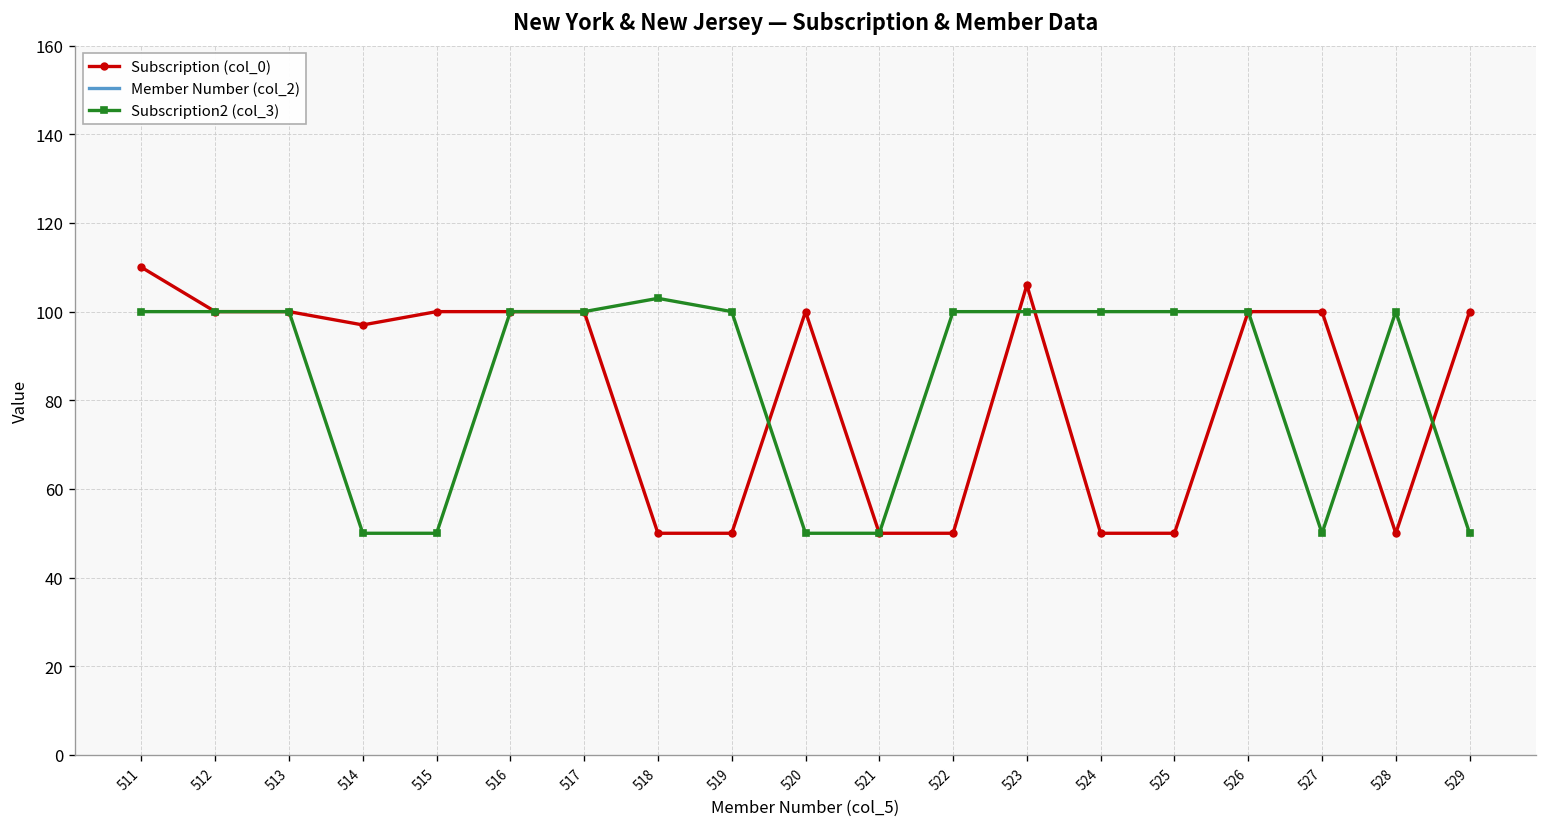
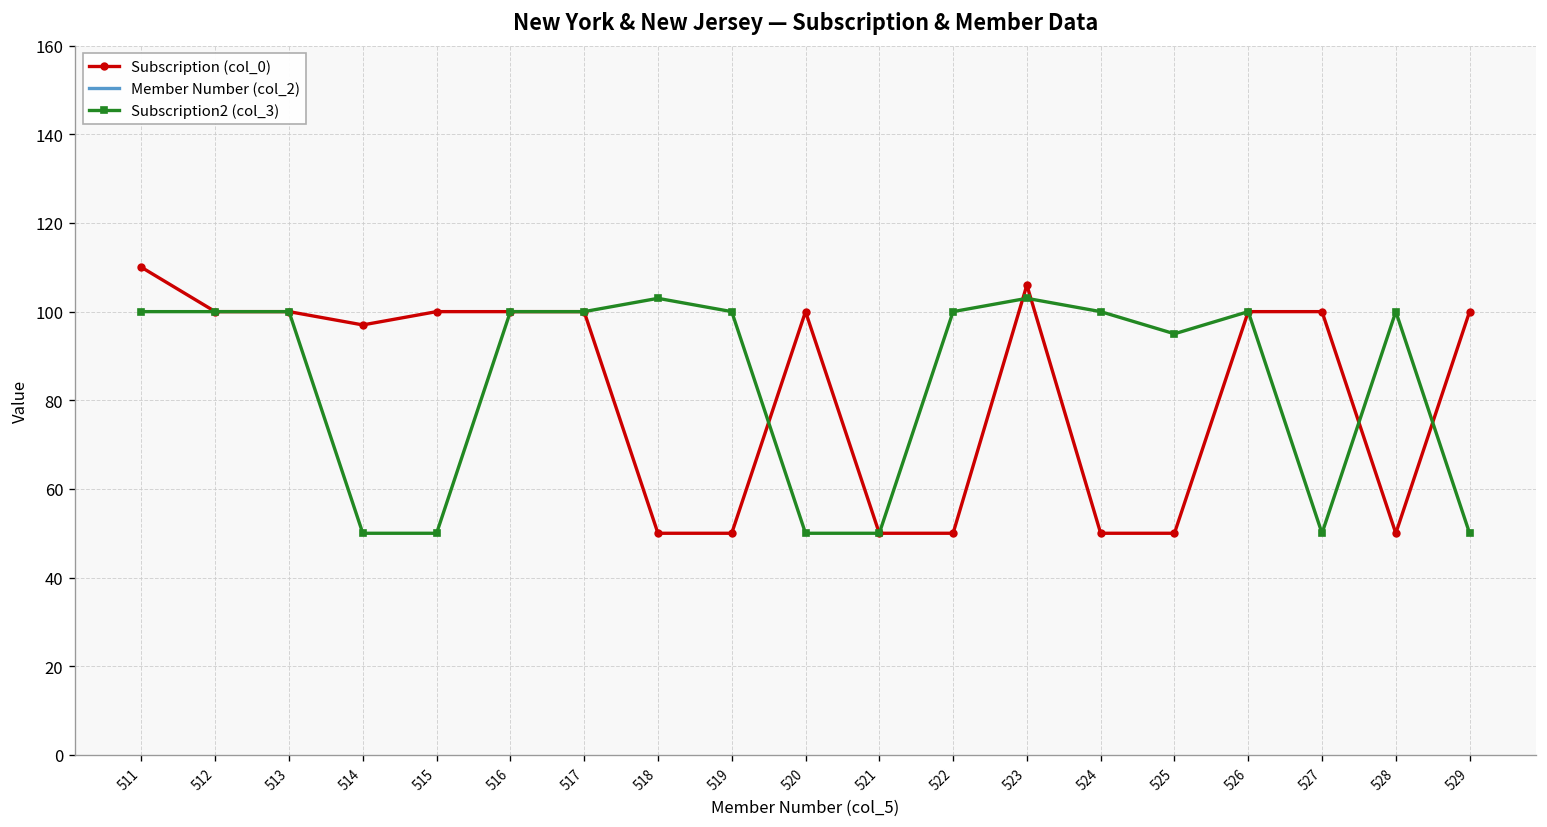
Subscription2 (col_3), 523: 100 -> 103
Subscription2 (col_3), 525: 100 -> 95
